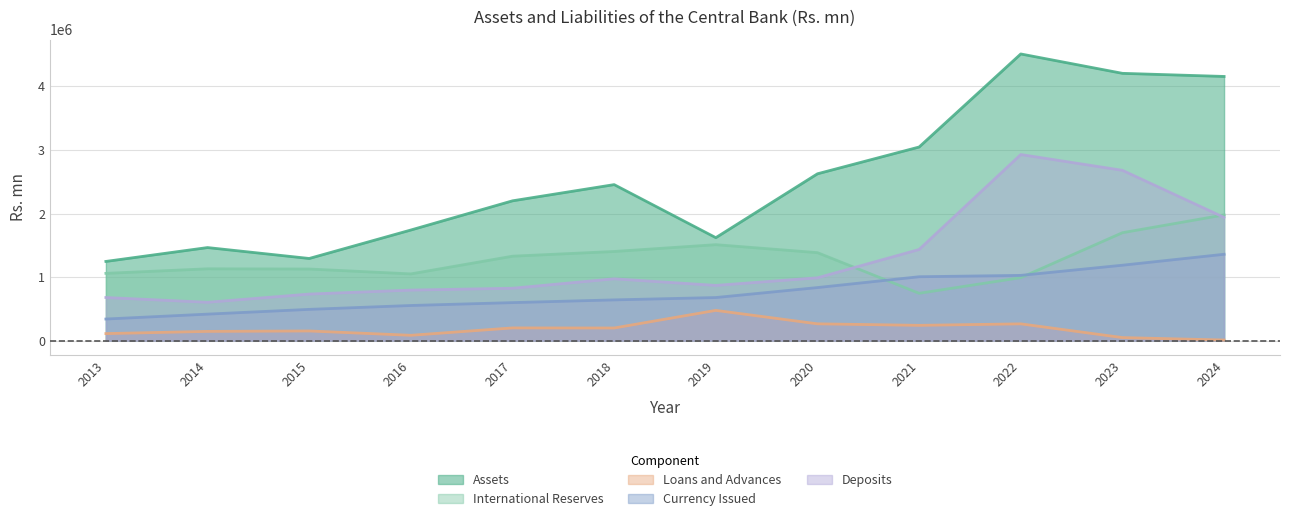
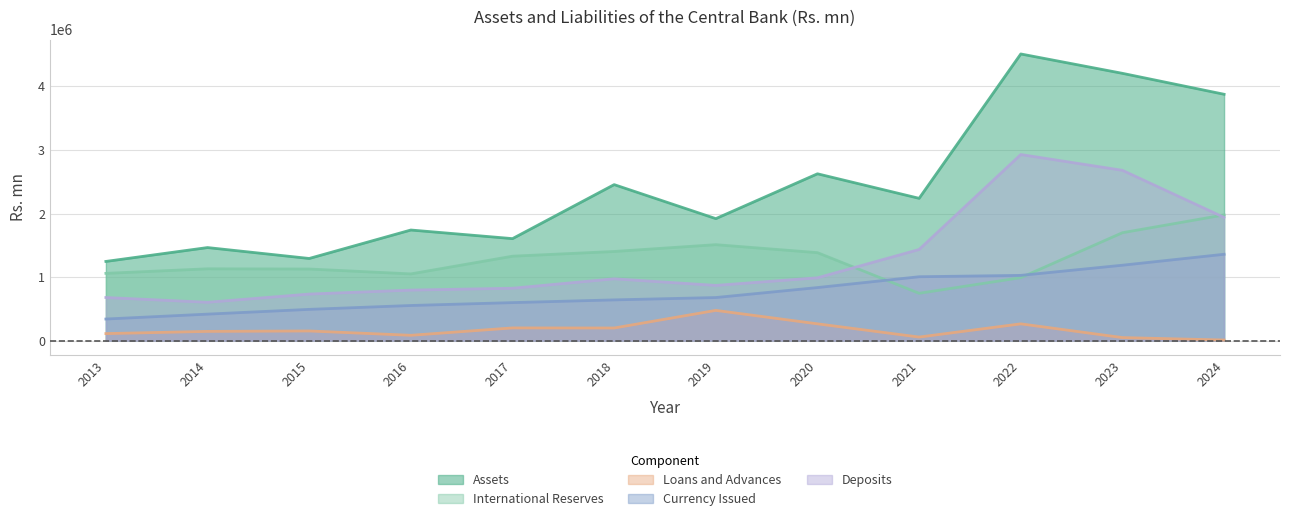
Assets, 2017: 2200000 -> 1600000
Assets, 2019: 1600000 -> 1900000
Assets, 2021: 3000000 -> 2200000
Loans and Advances, 2021: 200000 -> 100000
Assets, 2024: 4200000 -> 3900000
